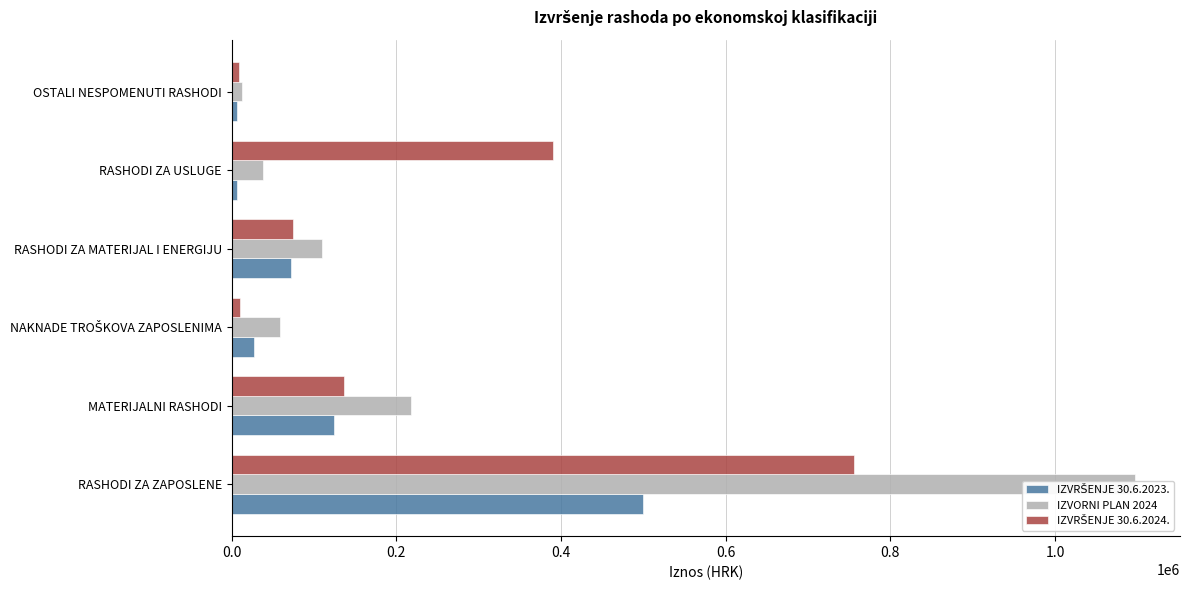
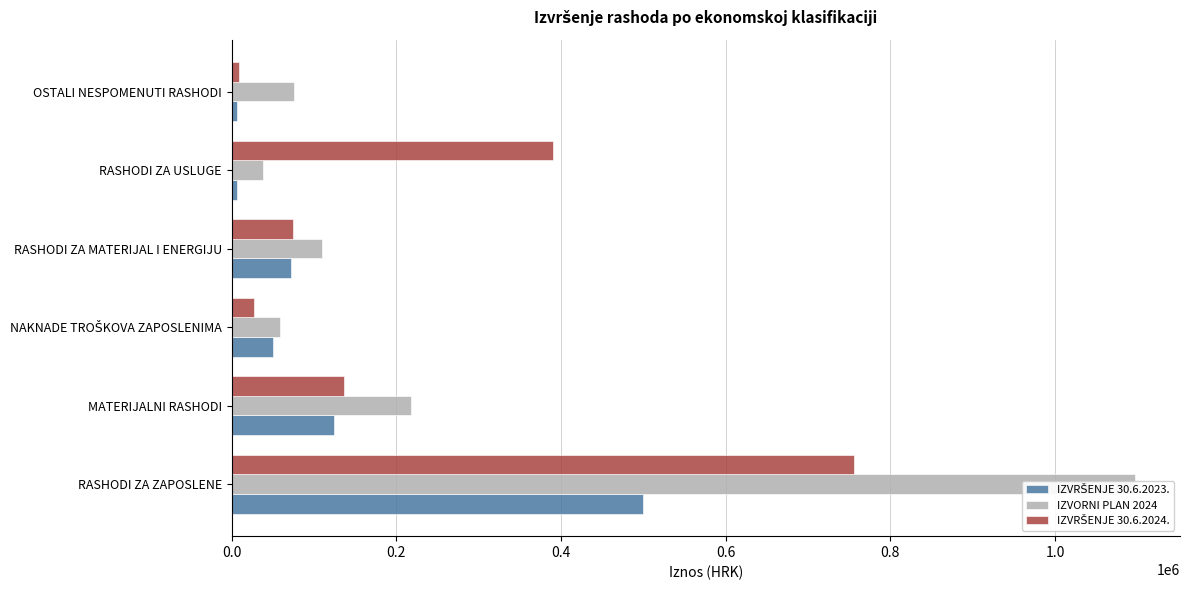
IZVORNI PLAN 2024, OSTALI NESPOMENUTI RASHODI: 10000 -> 80000
IZVRŠENJE 30.6.2024., NAKNADE TROŠKOVA ZAPOSLENIMA: 10000 -> 30000
IZVRŠENJE 30.6.2023., NAKNADE TROŠKOVA ZAPOSLENIMA: 30000 -> 50000
